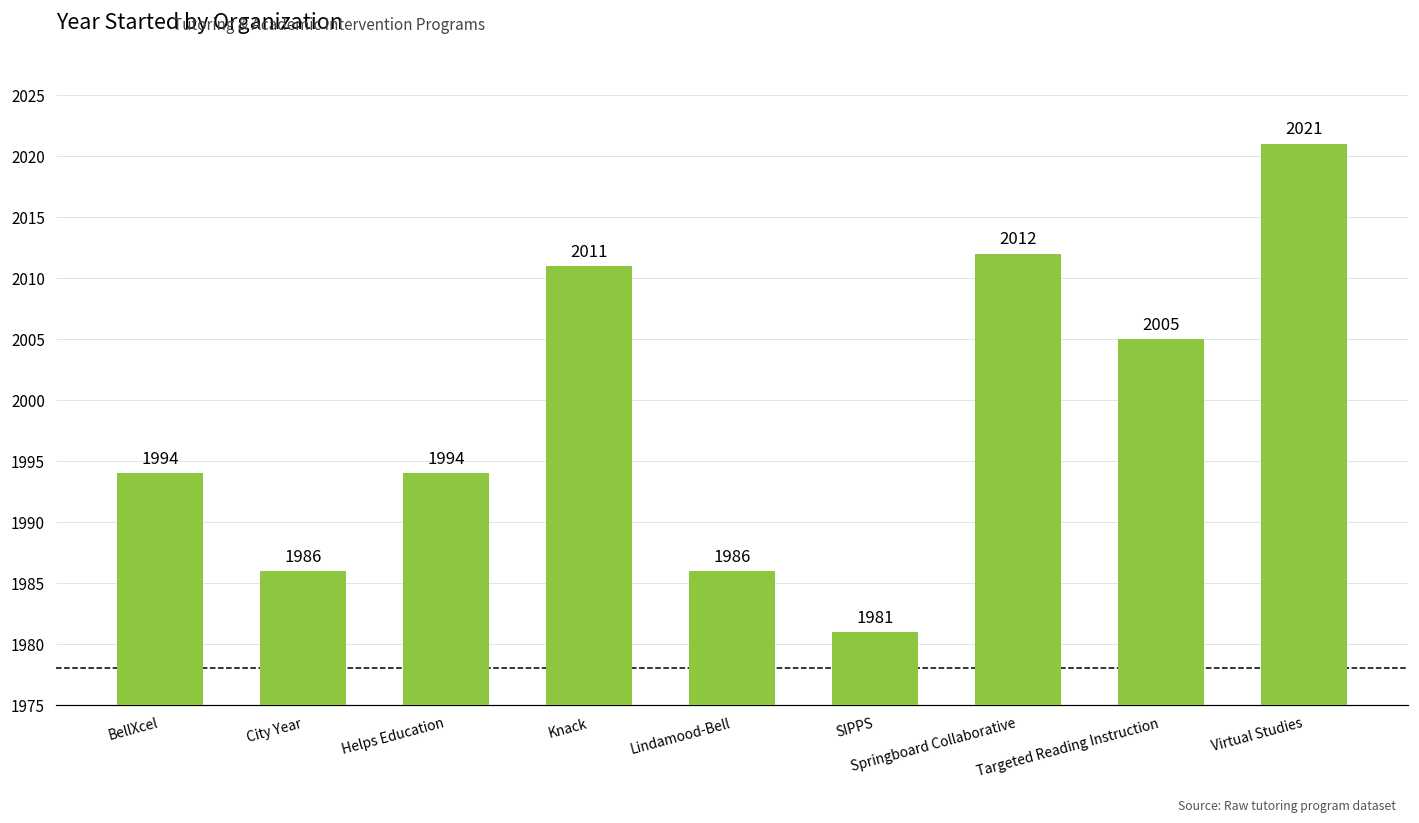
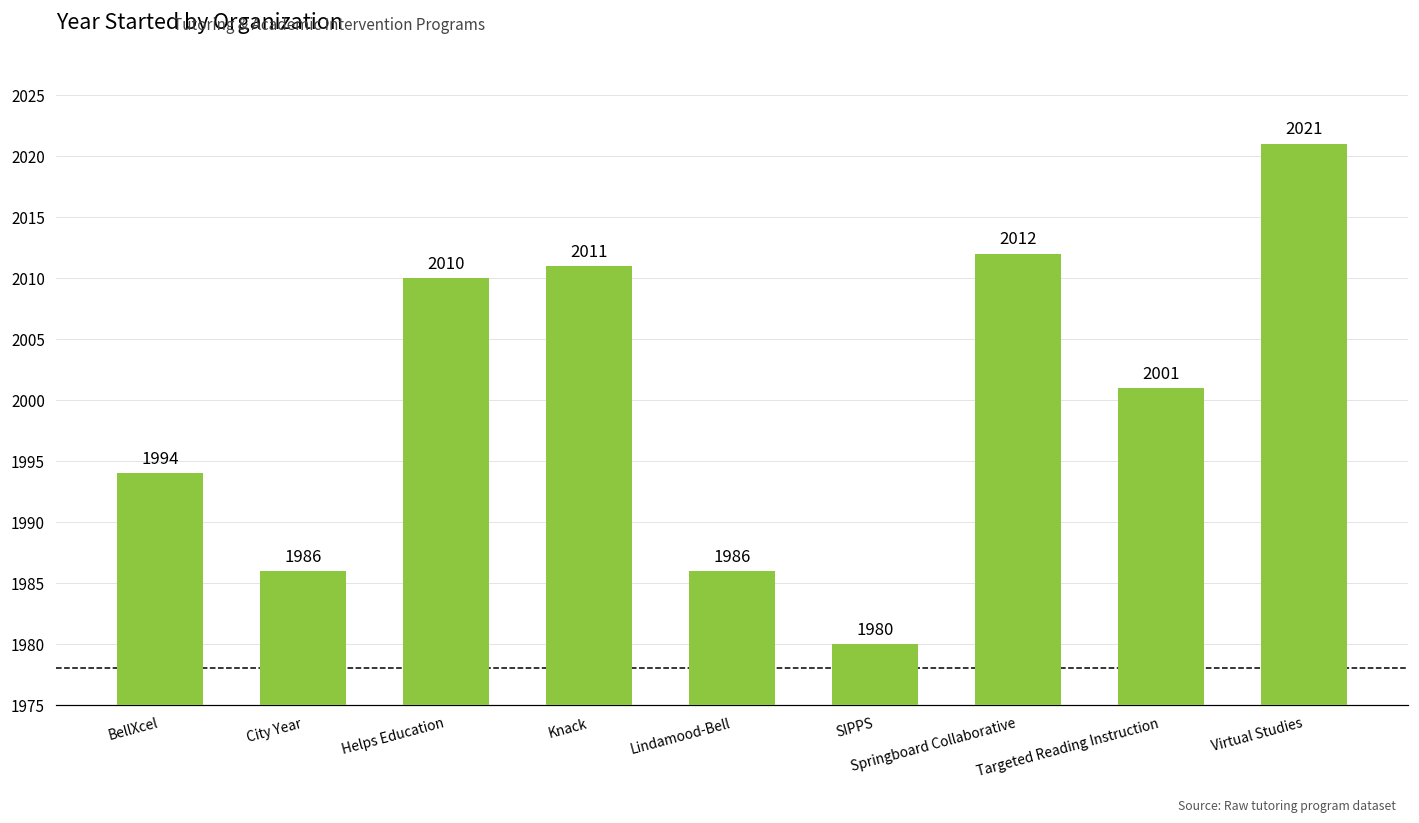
Helps Education: 1994 -> 2010
SIPPS: 1981 -> 1980
Targeted Reading Instruction: 2005 -> 2001
